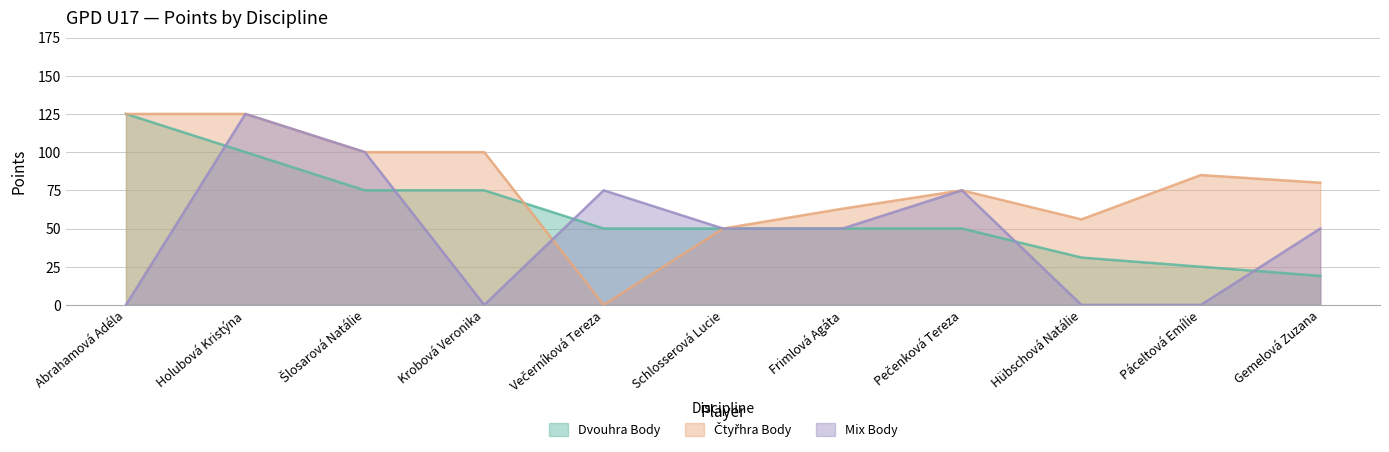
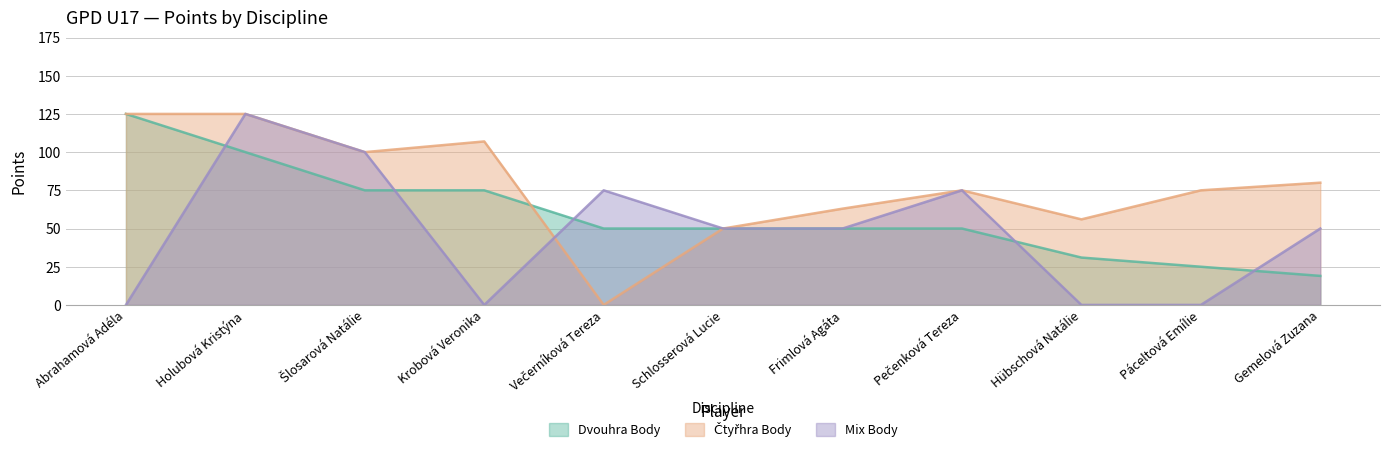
Čtyřhra Body, Krobová Veronika: 100 -> 107
Čtyřhra Body, Páceltová Emílie: 85 -> 75
